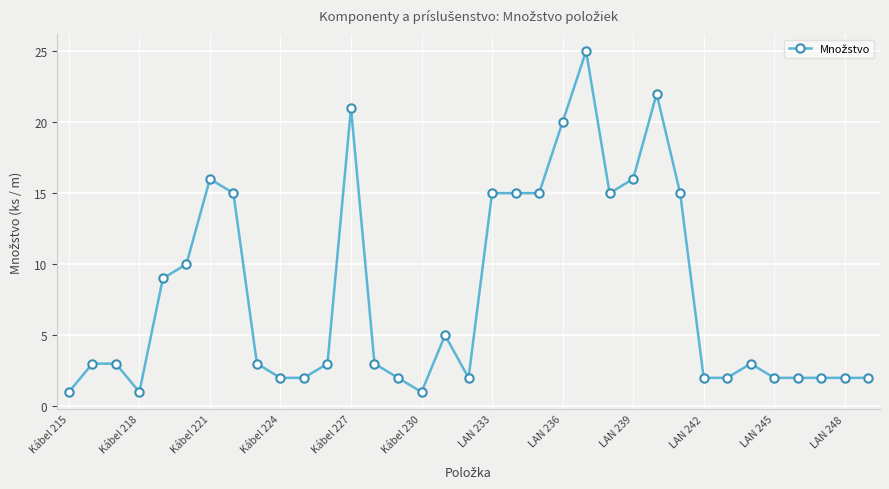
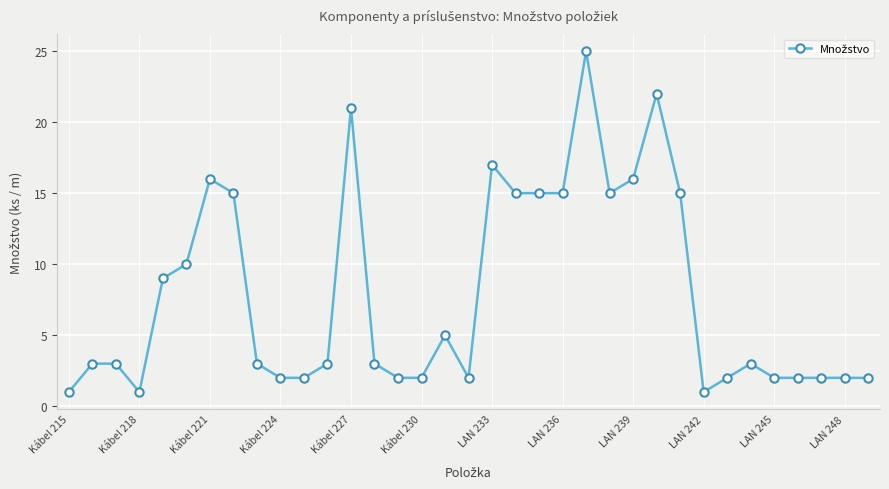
Kábel 230: 1 -> 2
LAN 233: 15 -> 17
LAN 236: 20 -> 15
LAN 242: 2 -> 1
